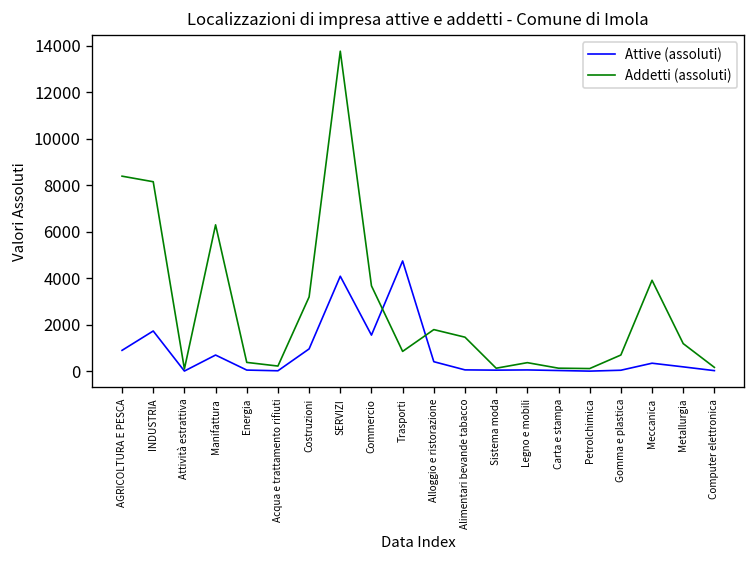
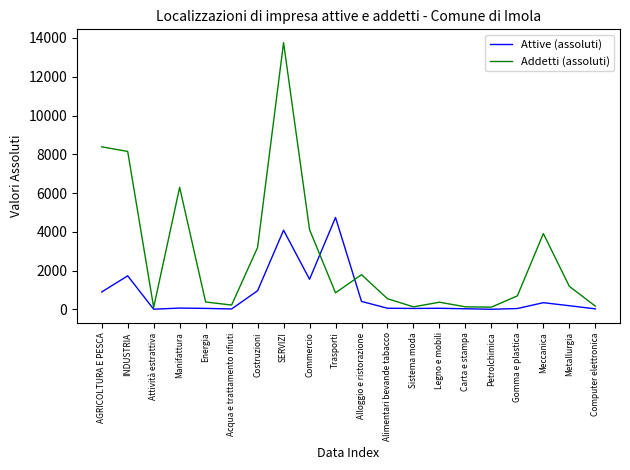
Attive (assoluti), Manifattura: 700 -> 100
Addetti (assoluti), Commercio: 3700 -> 4100
Addetti (assoluti), Alimentari bevande tabacco: 1500 -> 500
